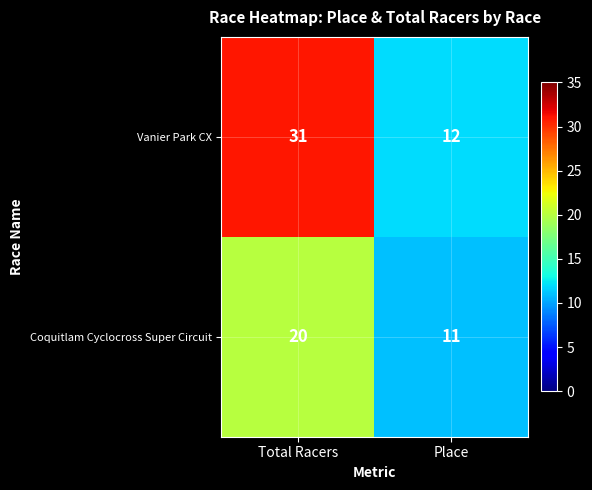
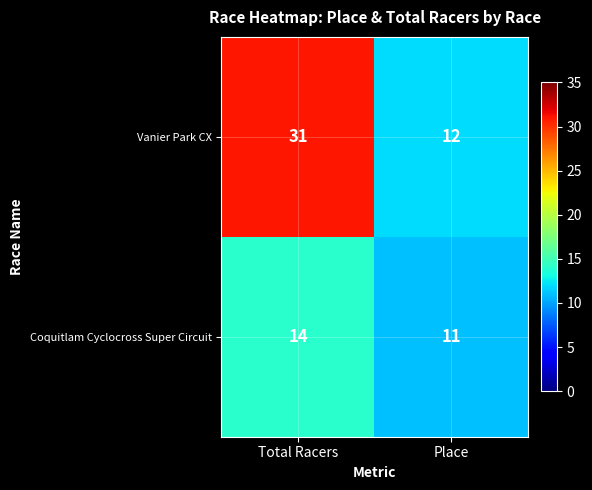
Coquitlam Cyclocross Super Circuit, Total Racers: 20 -> 14
